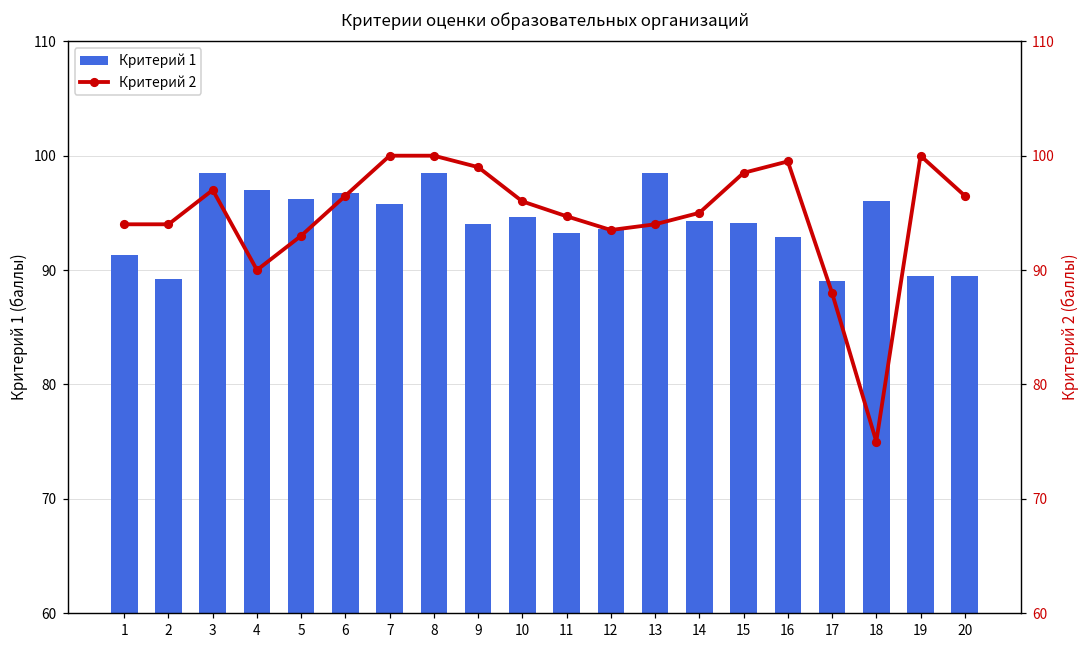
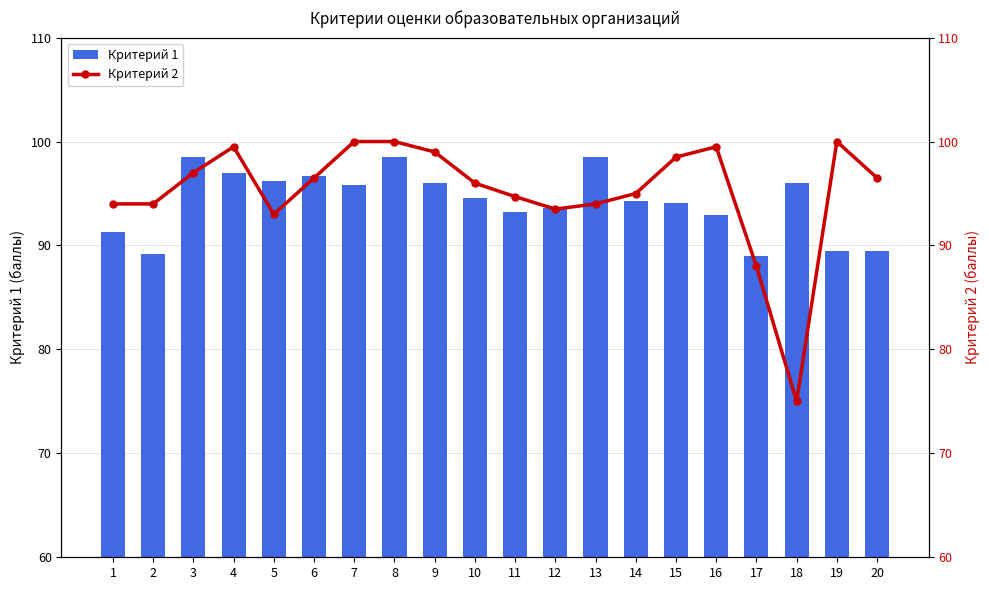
Критерий 1, 9: 94 -> 96
Критерий 2, 4: 90.0 -> 99.5
